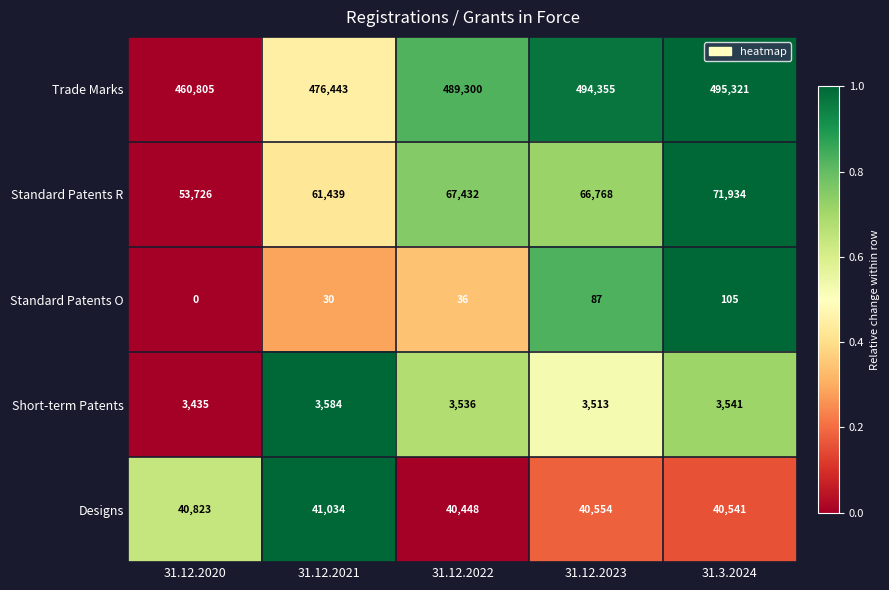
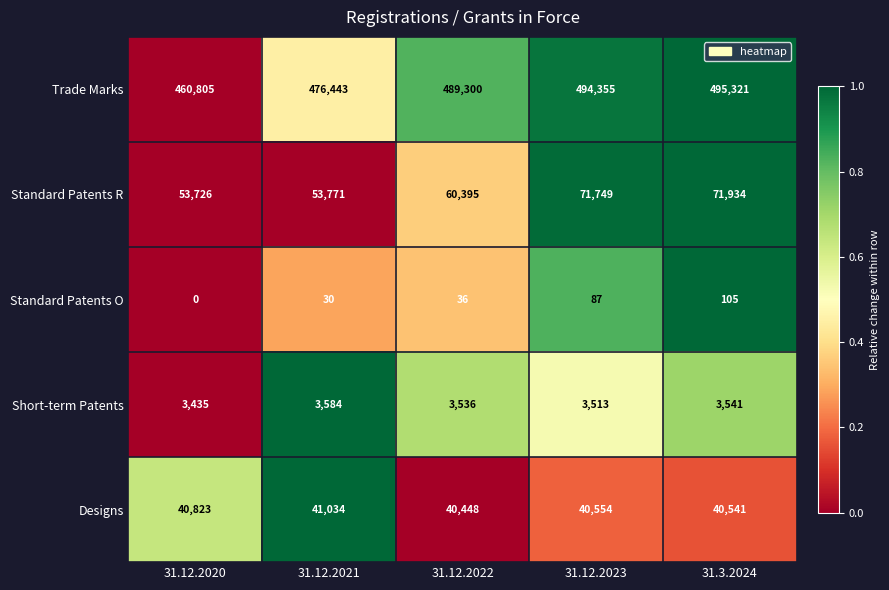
Standard Patents R, 31.12.2021: 61,439 -> 53,771
Standard Patents R, 31.12.2022: 67,432 -> 60,395
Standard Patents R, 31.12.2023: 66,768 -> 71,749
